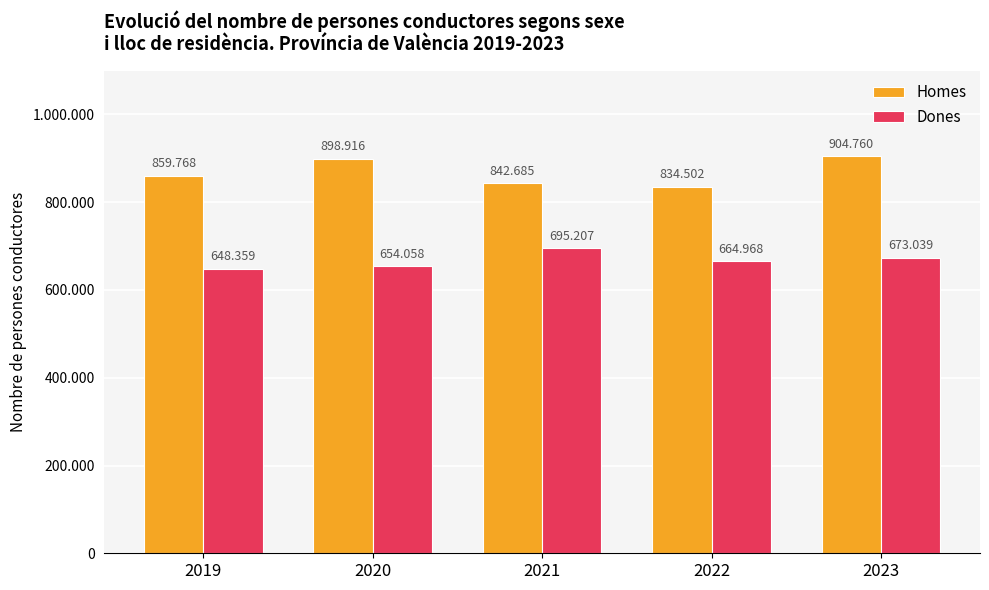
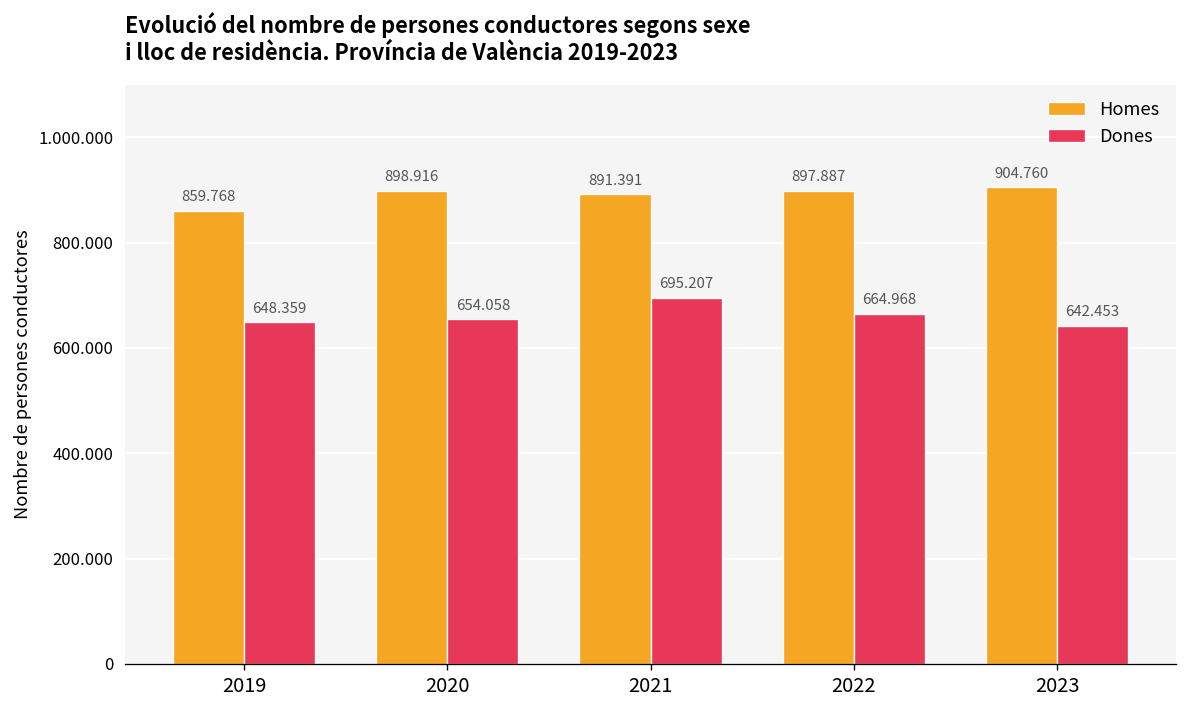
Homes, 2021: 842.685 -> 891.391
Homes, 2022: 834.502 -> 897.887
Dones, 2023: 673.039 -> 642.453
